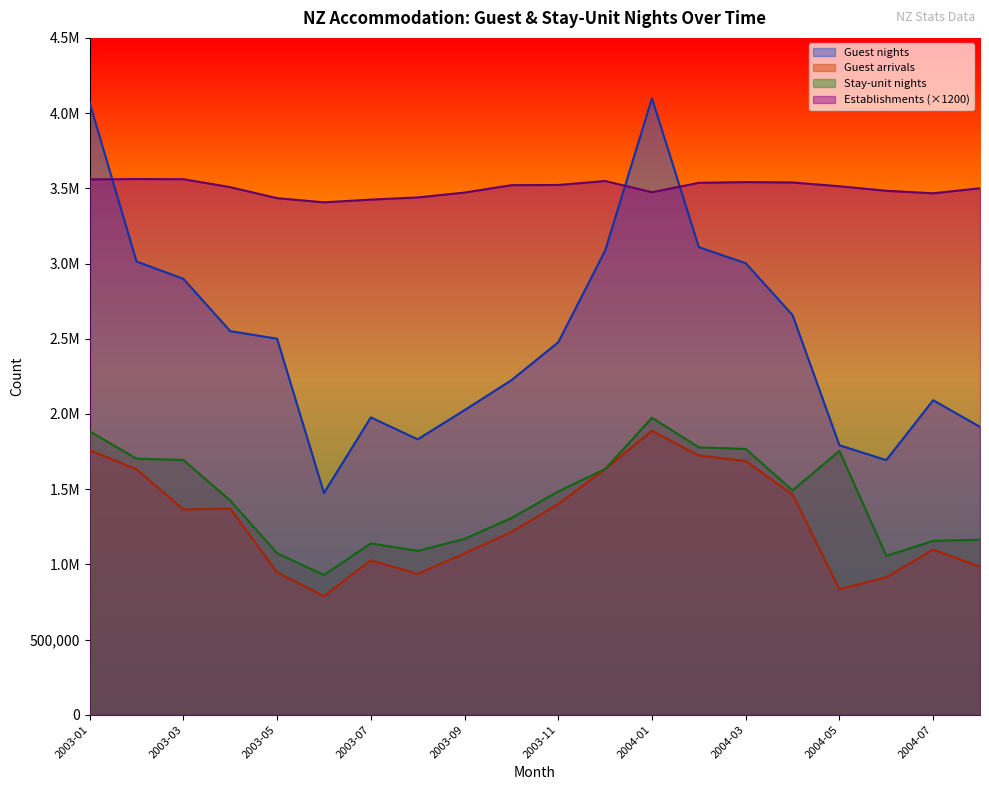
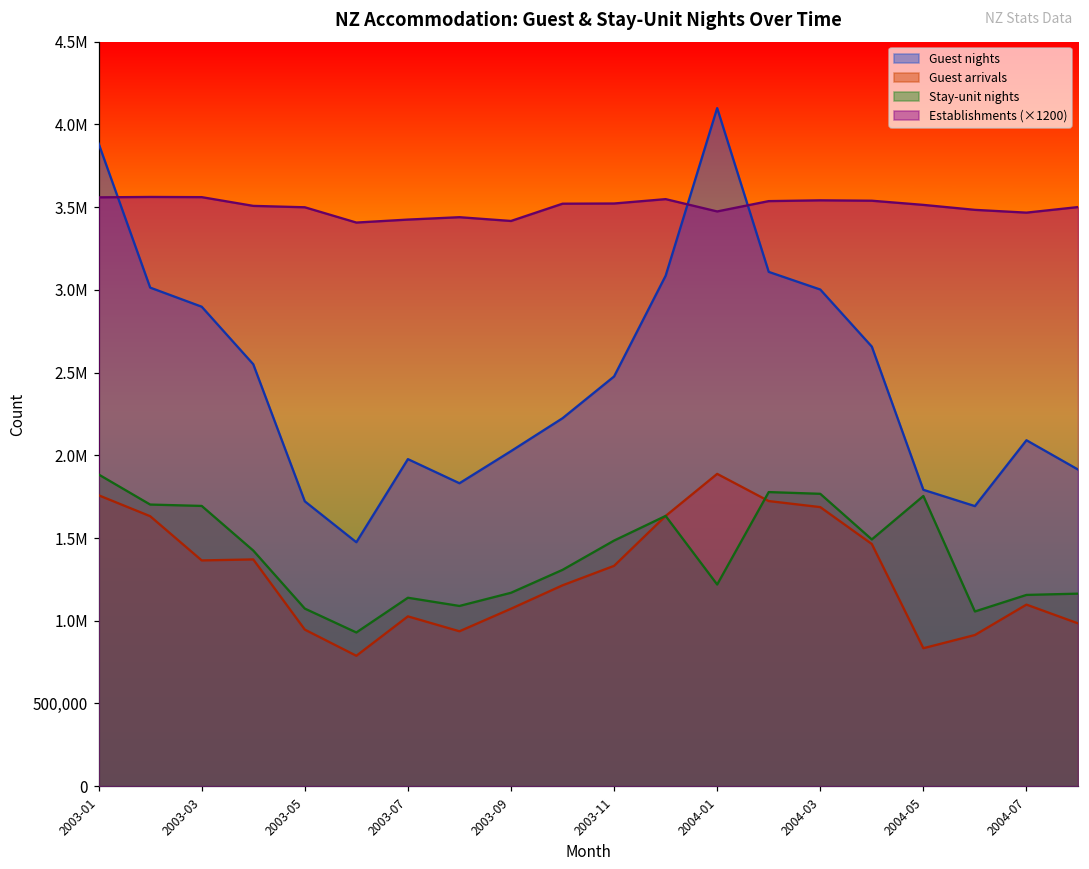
Guest nights, 2003-01: 4,070,000 -> 3,880,000
Guest nights, 2003-05: 2,500,000 -> 1,720,000
Establishments (×1200), 2003-05: 3,430,000 -> 3,500,000
Establishments (×1200), 2003-09: 3,470,000 -> 3,420,000
Guest arrivals, 2003-11: 1,400,000 -> 1,330,000
Stay-unit nights, 2004-01: 1,970,000 -> 1,220,000
